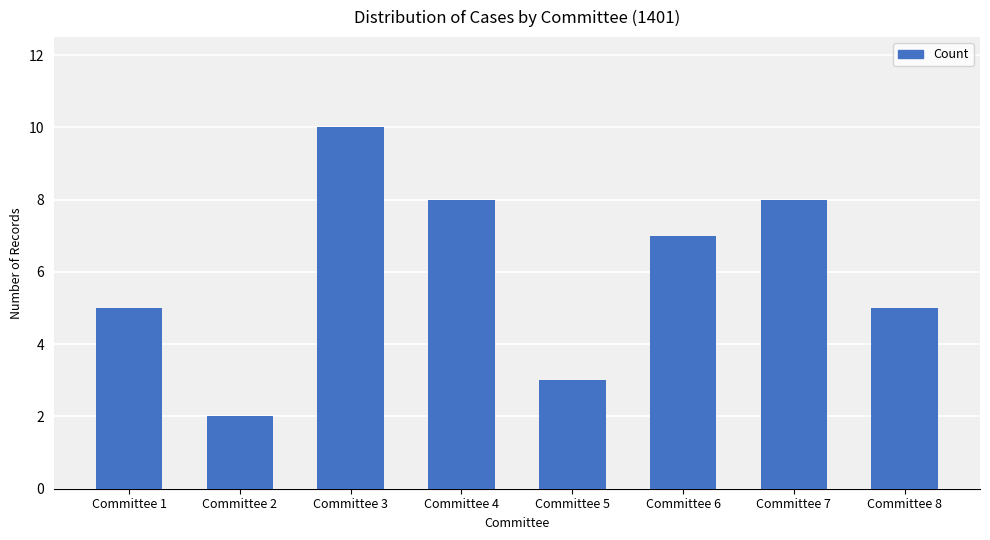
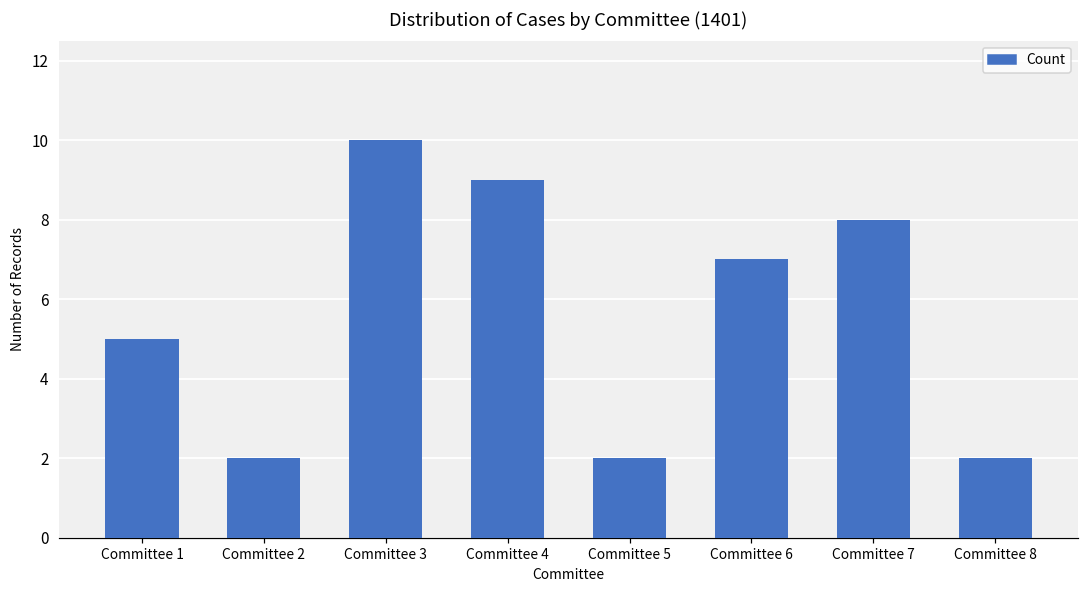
Committee 4: 8 -> 9
Committee 5: 3 -> 2
Committee 8: 5 -> 2
